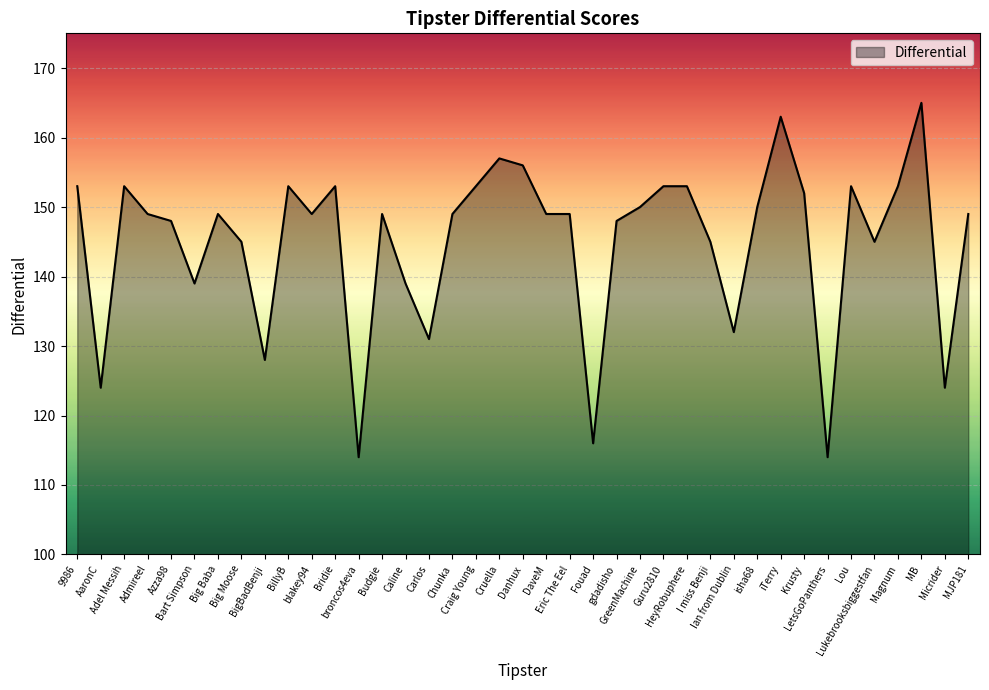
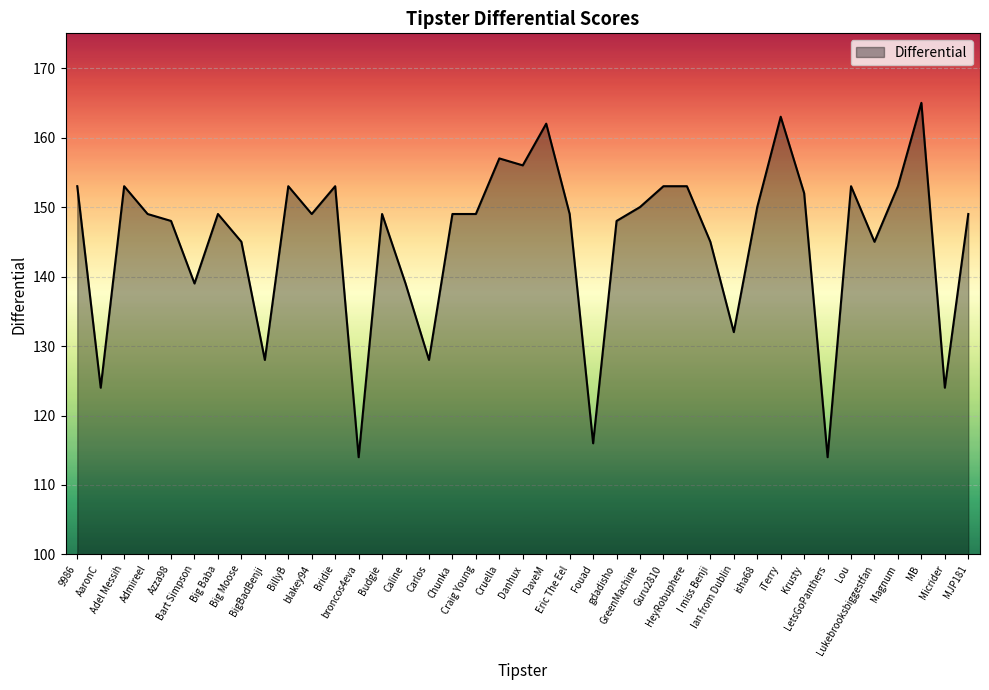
Carlos: 131 -> 128
Craig Young: 153 -> 149
DaveM: 149 -> 162
